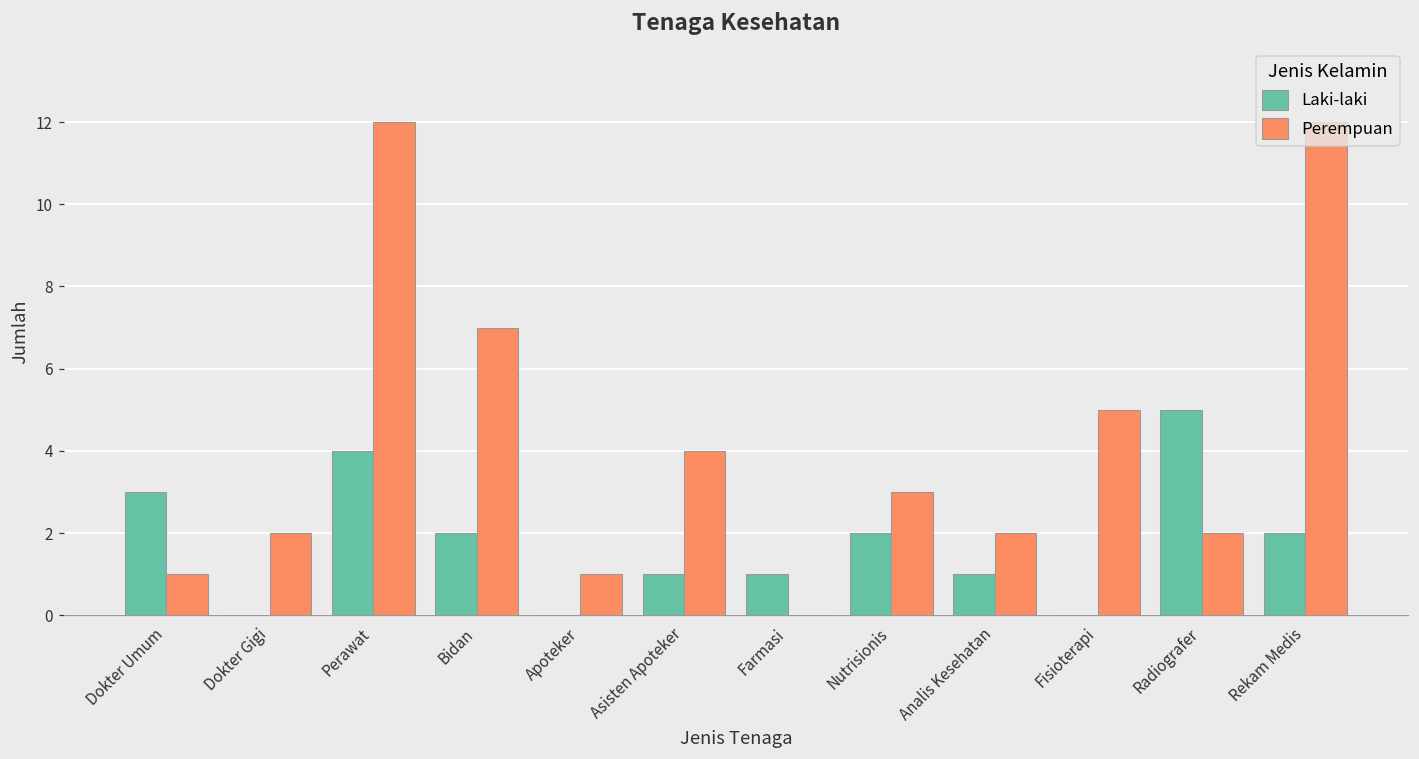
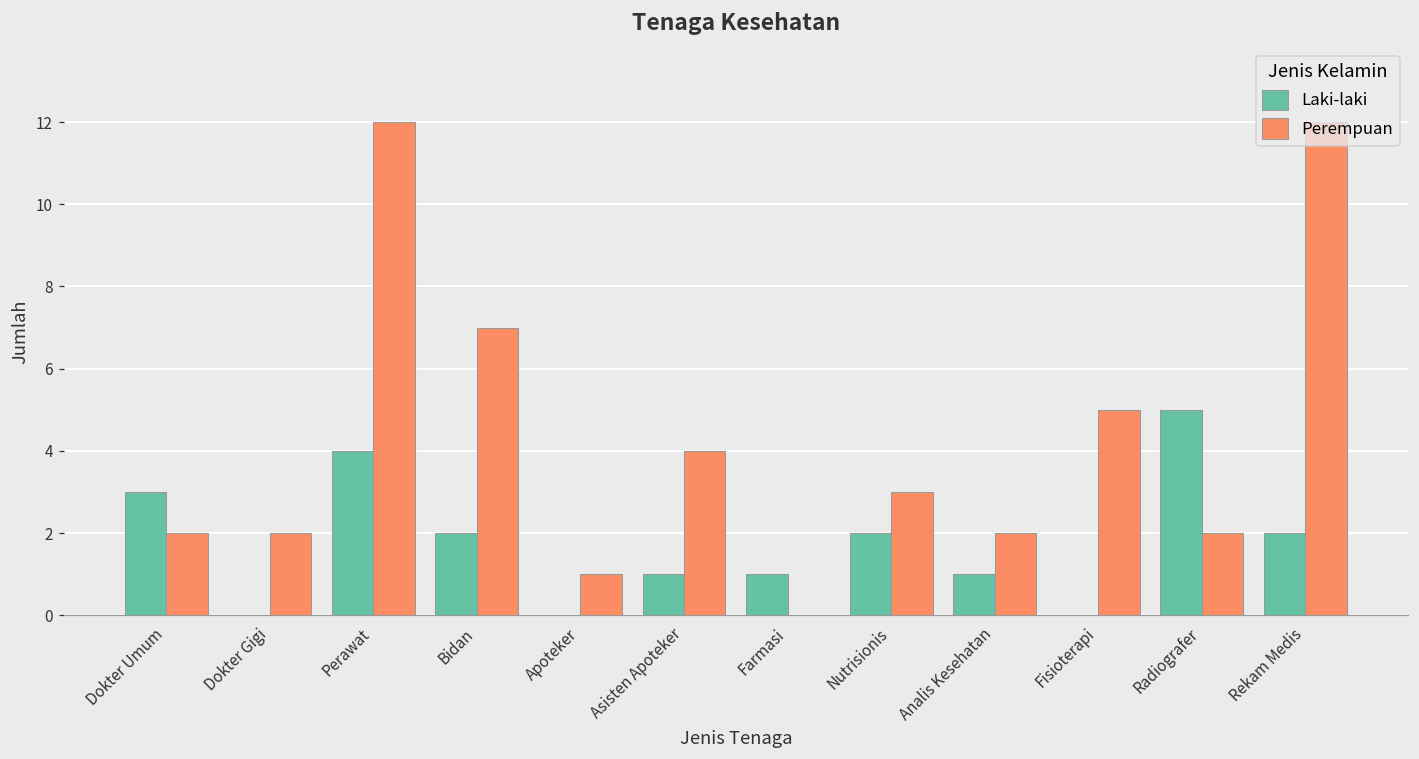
Perempuan, Dokter Umum: 1 -> 2
